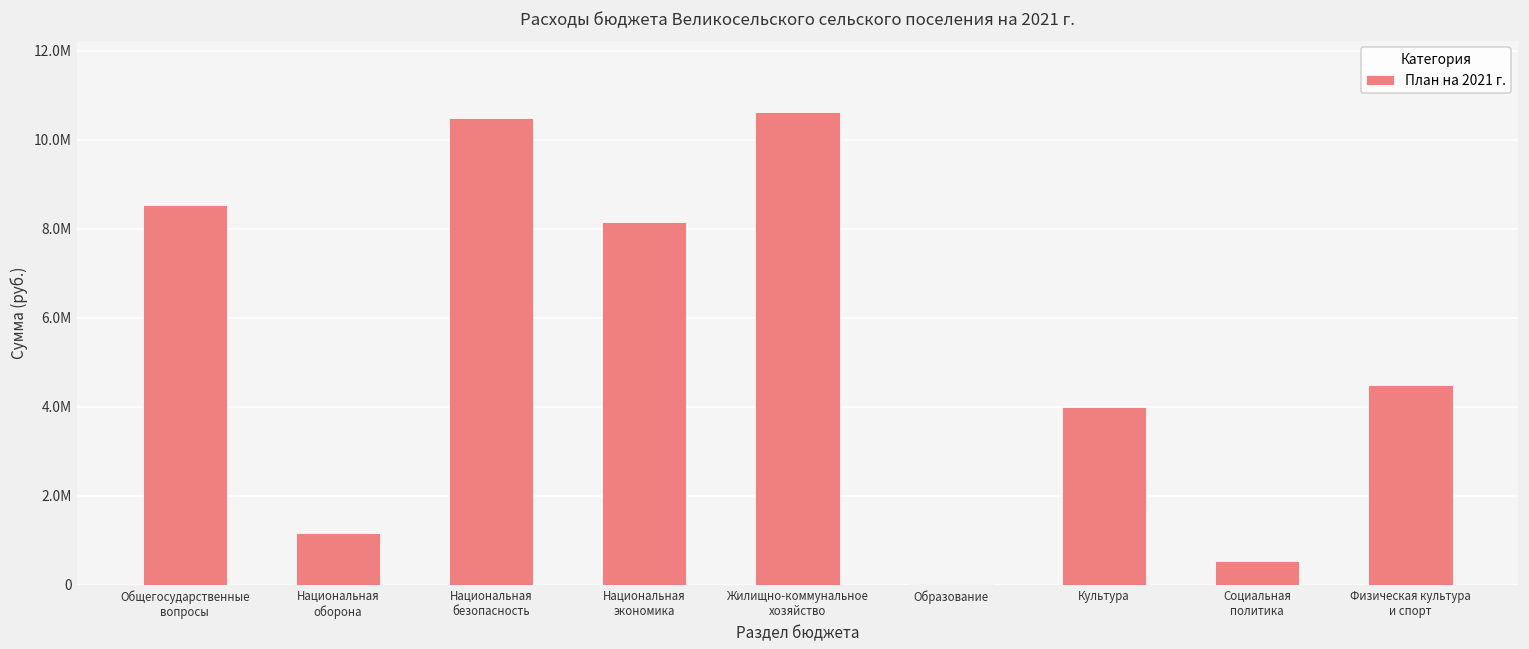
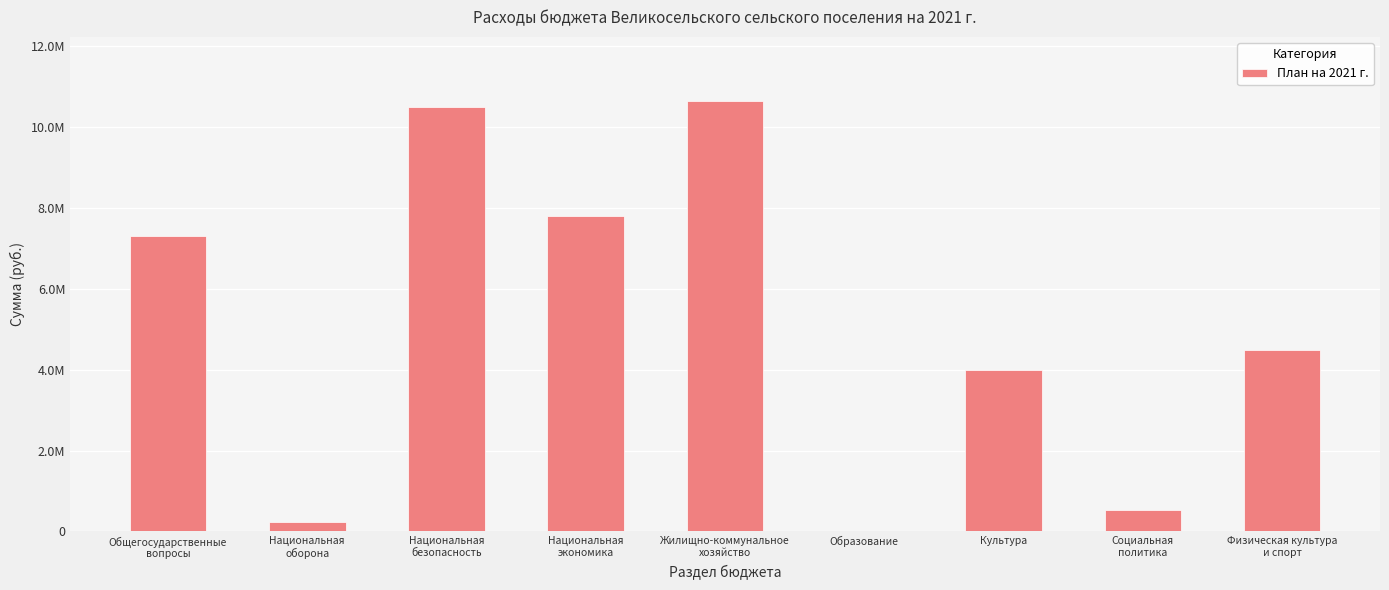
Общегосударственные вопросы: 8500000 -> 7300000
Национальная оборона: 1200000 -> 200000
Национальная экономика: 8100000 -> 7800000
